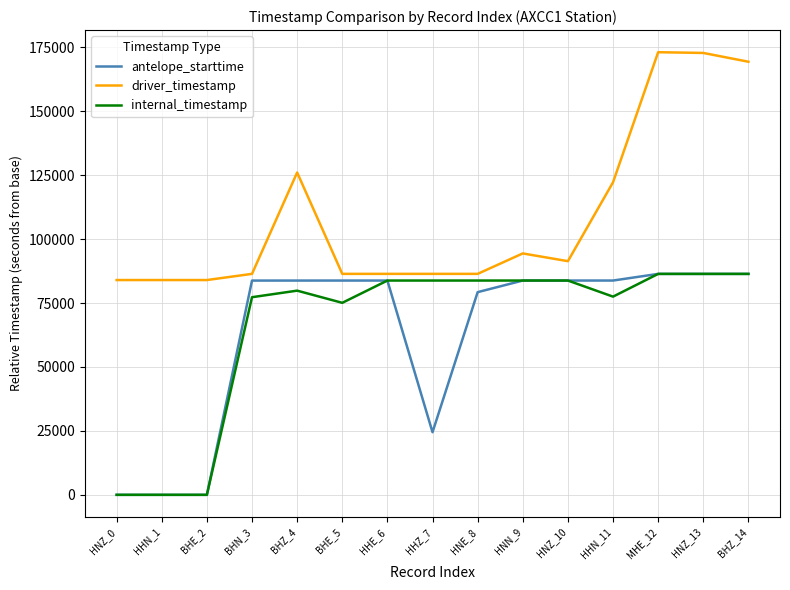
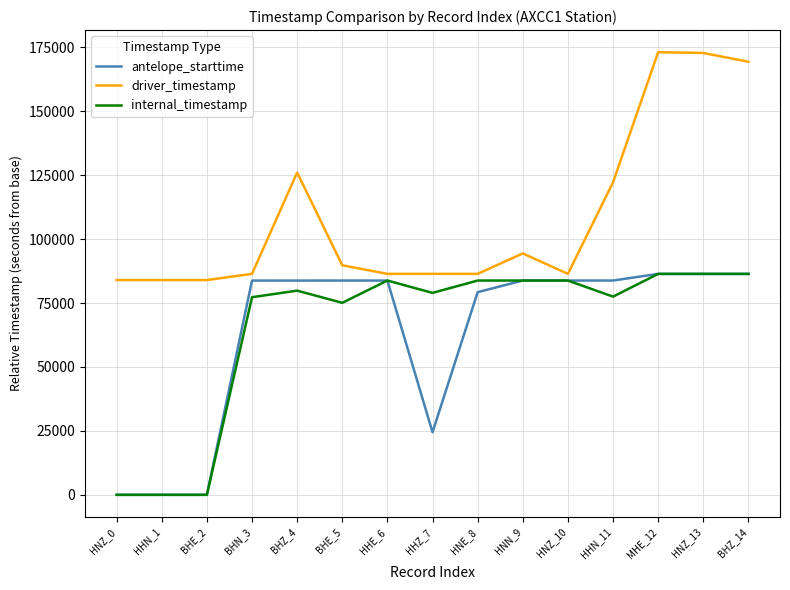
driver_timestamp, BHE_5: 86000 -> 90000
internal_timestamp, HHZ_7: 84000 -> 79000
driver_timestamp, HNZ_10: 91000 -> 86000
